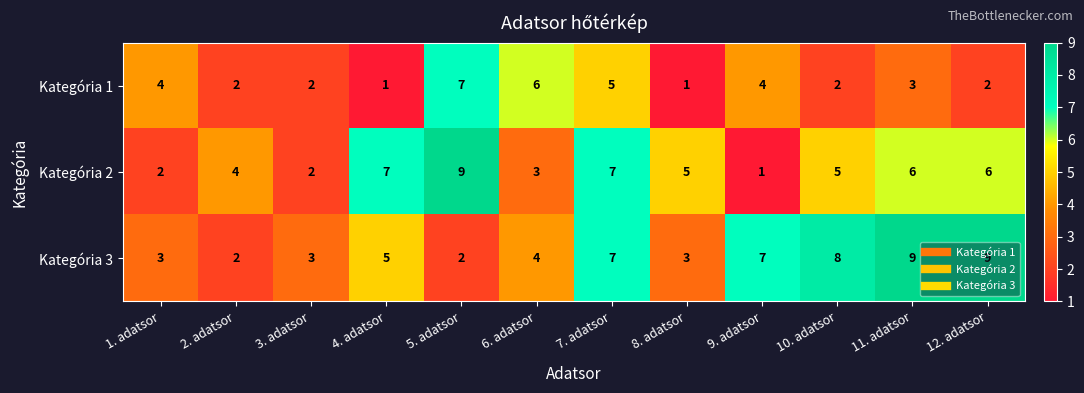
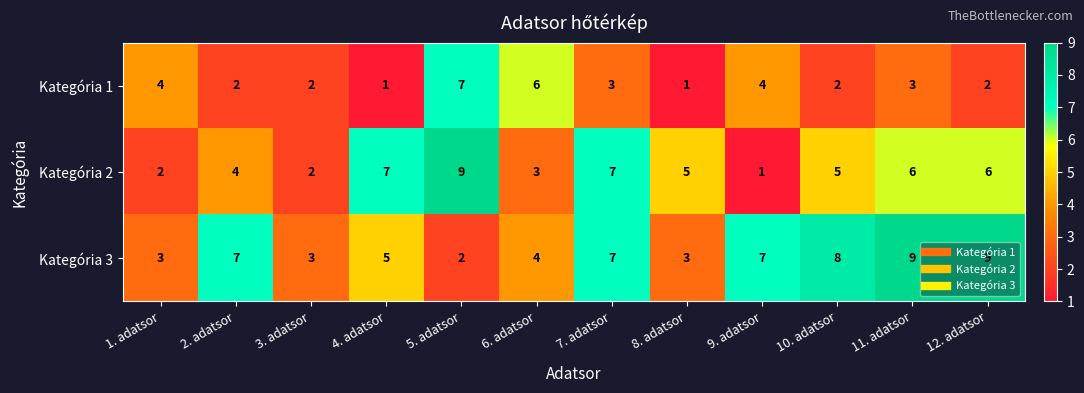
Kategória 1, 7. adatsor: 5 -> 3
Kategória 3, 2. adatsor: 2 -> 7
